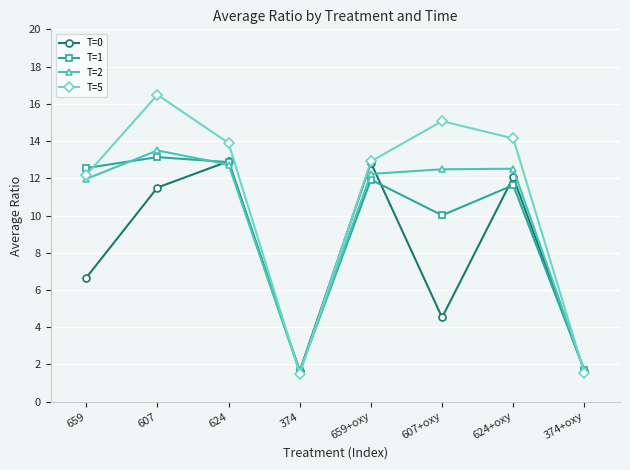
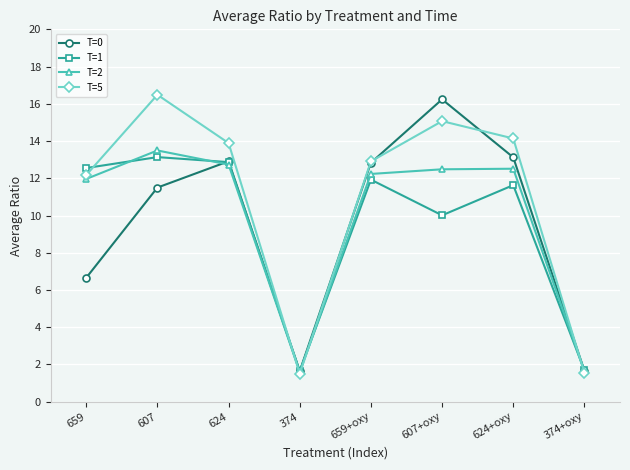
T=0, 607+oxy: 4.5 -> 16.2
T=0, 624+oxy: 12.1 -> 13.1
